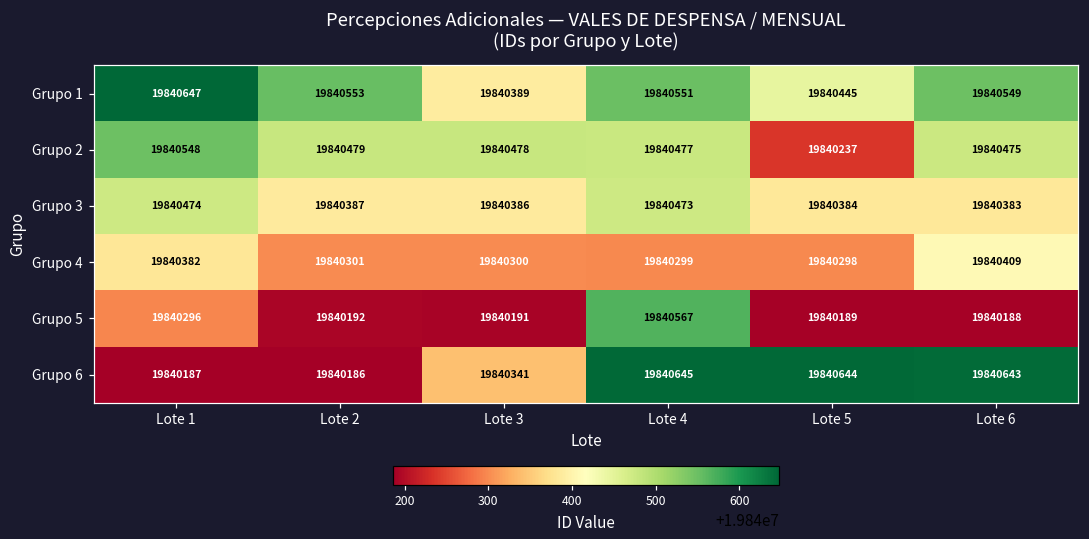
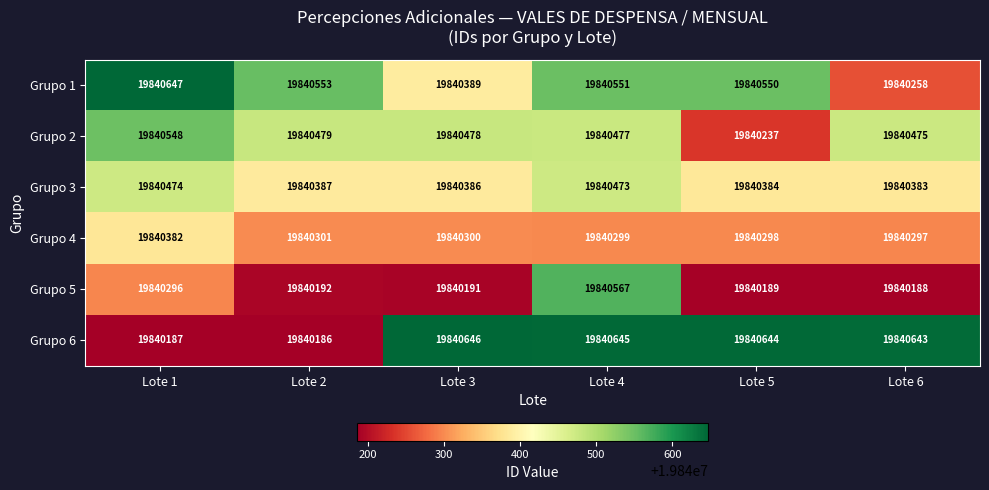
Grupo 1, Lote 5: 19840445 -> 19840550
Grupo 1, Lote 6: 19840549 -> 19840258
Grupo 4, Lote 6: 19840409 -> 19840297
Grupo 6, Lote 3: 19840341 -> 19840646
